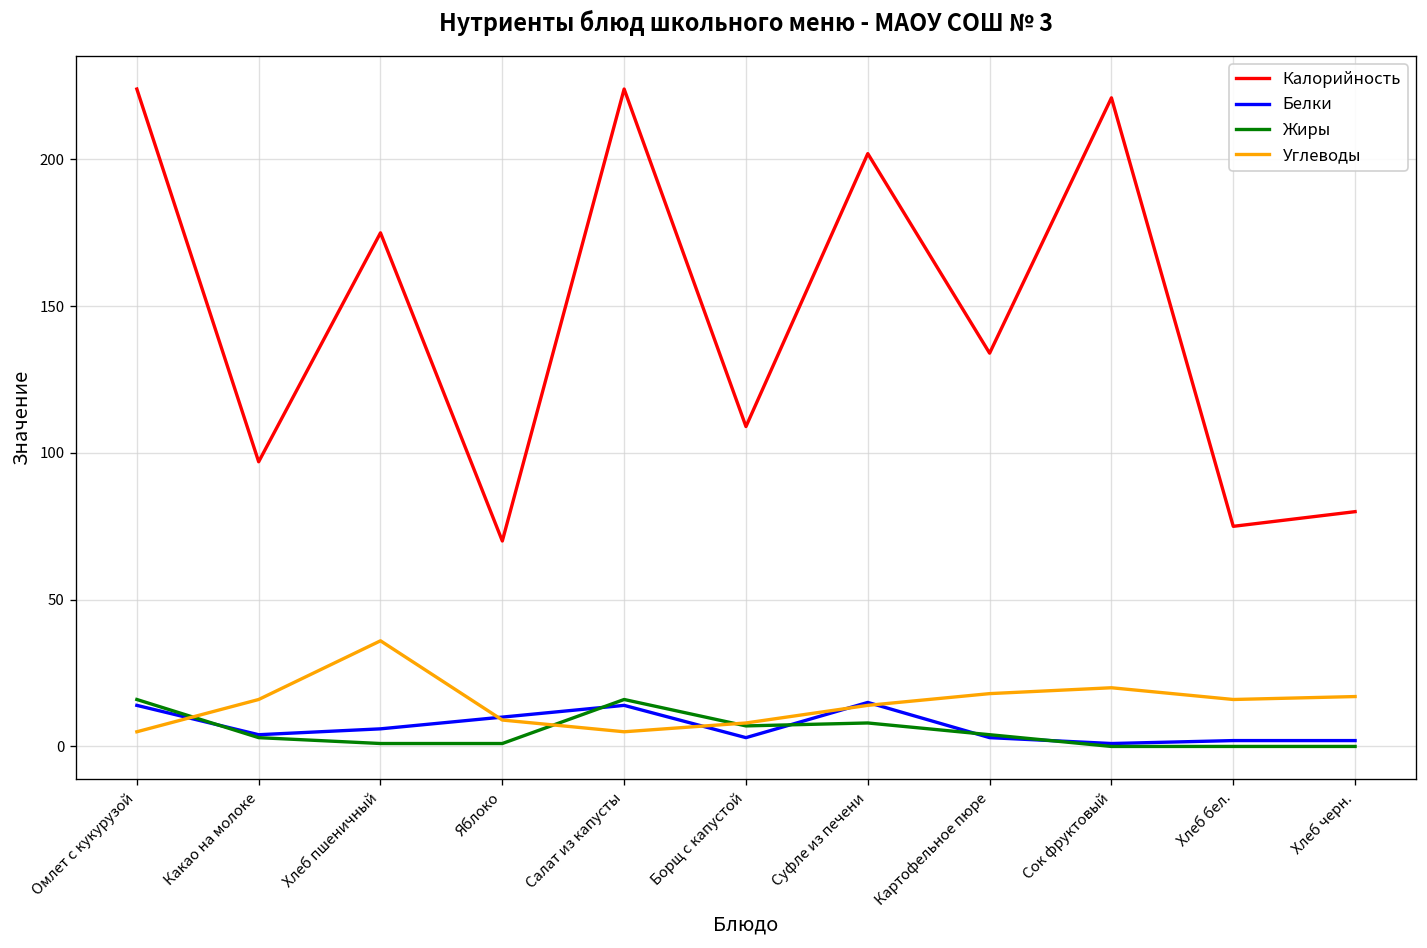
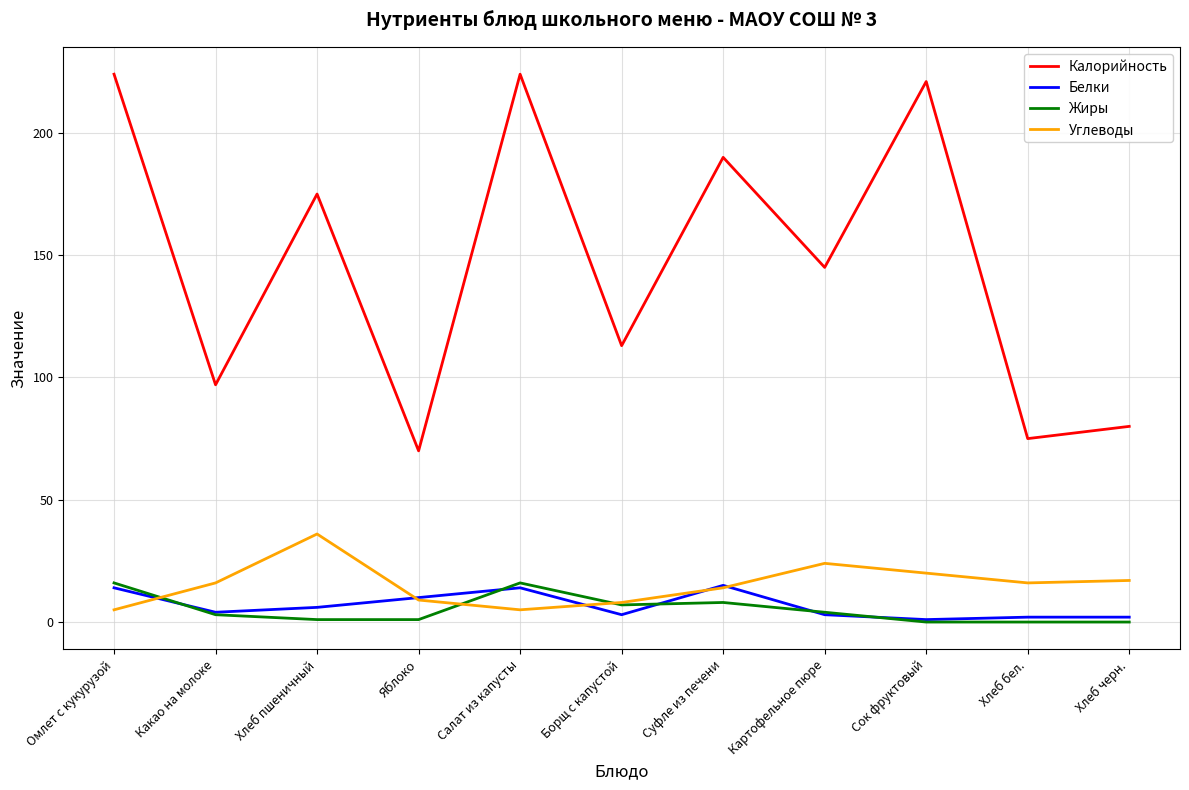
Калорийность, Борщ с капустой: 109 -> 113
Калорийность, Суфле из печени: 202 -> 190
Калорийность, Картофельное пюре: 134 -> 145
Углеводы, Картофельное пюре: 18 -> 24
